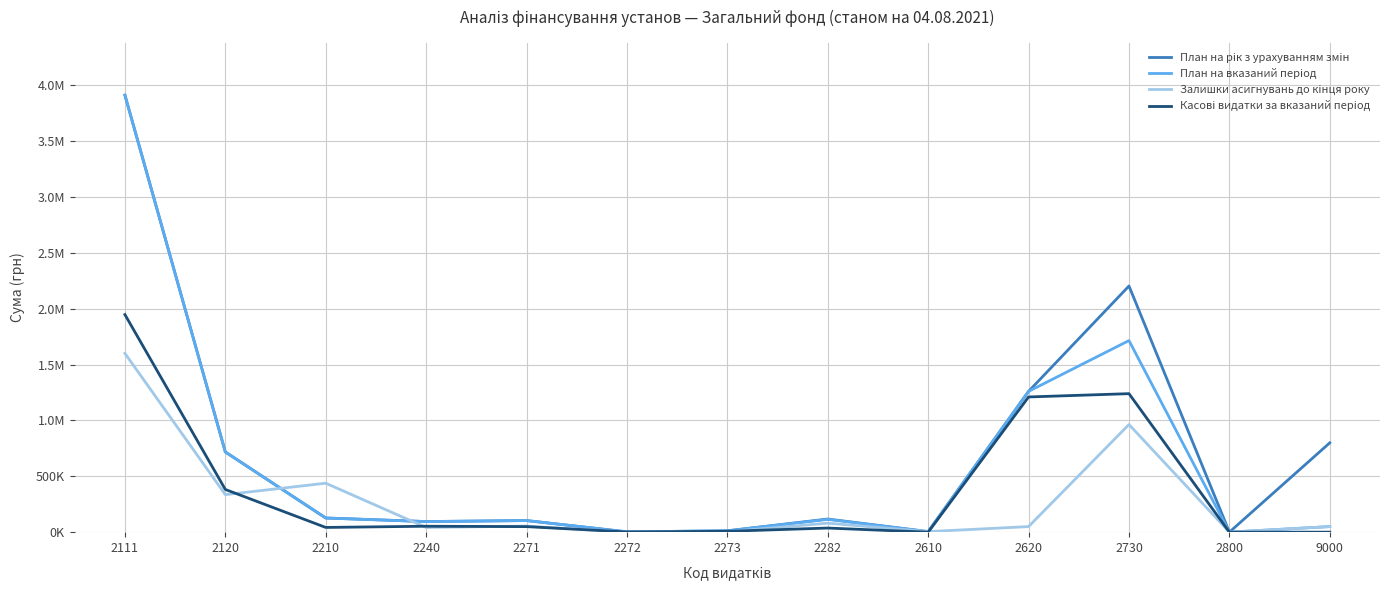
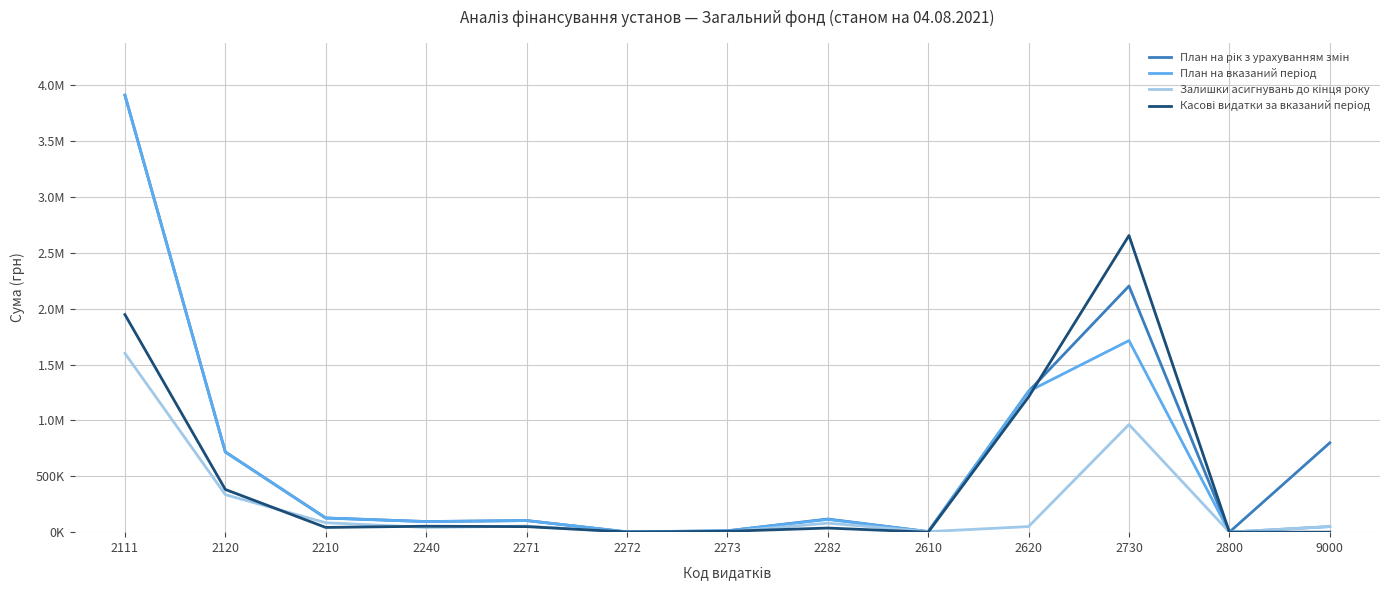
Залишки асигнувань до кінця року, 2210: 440000 -> 80000
Касові видатки за вказаний період, 2730: 1240000 -> 2660000
